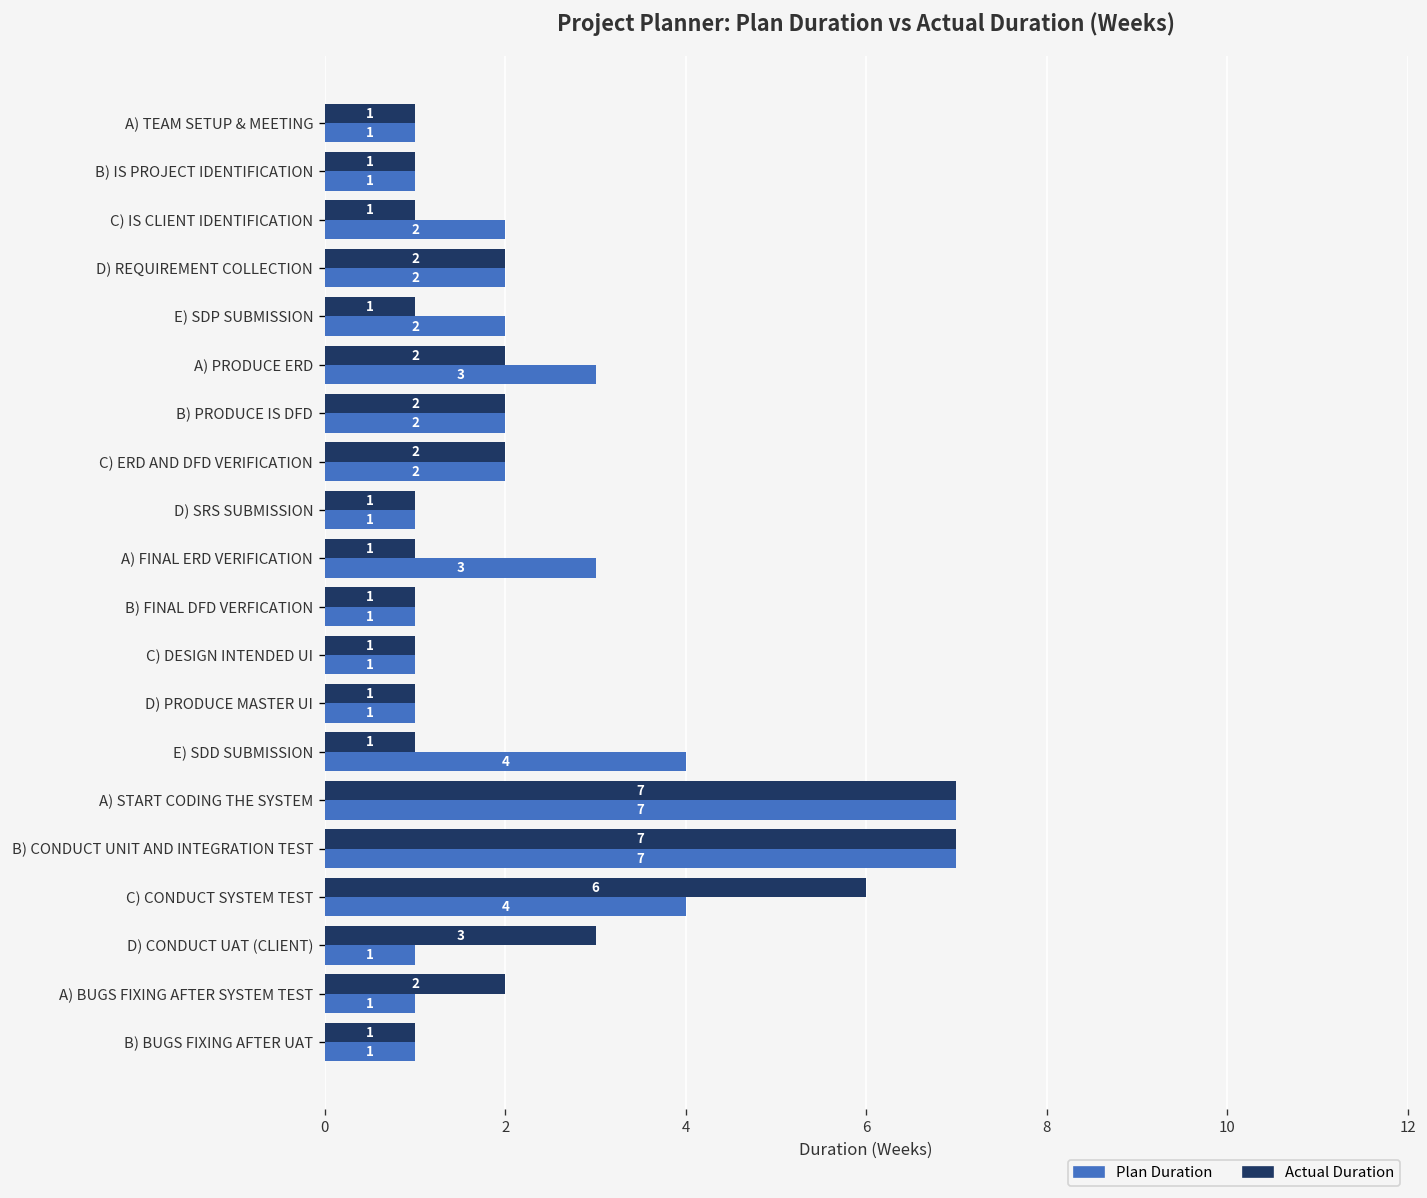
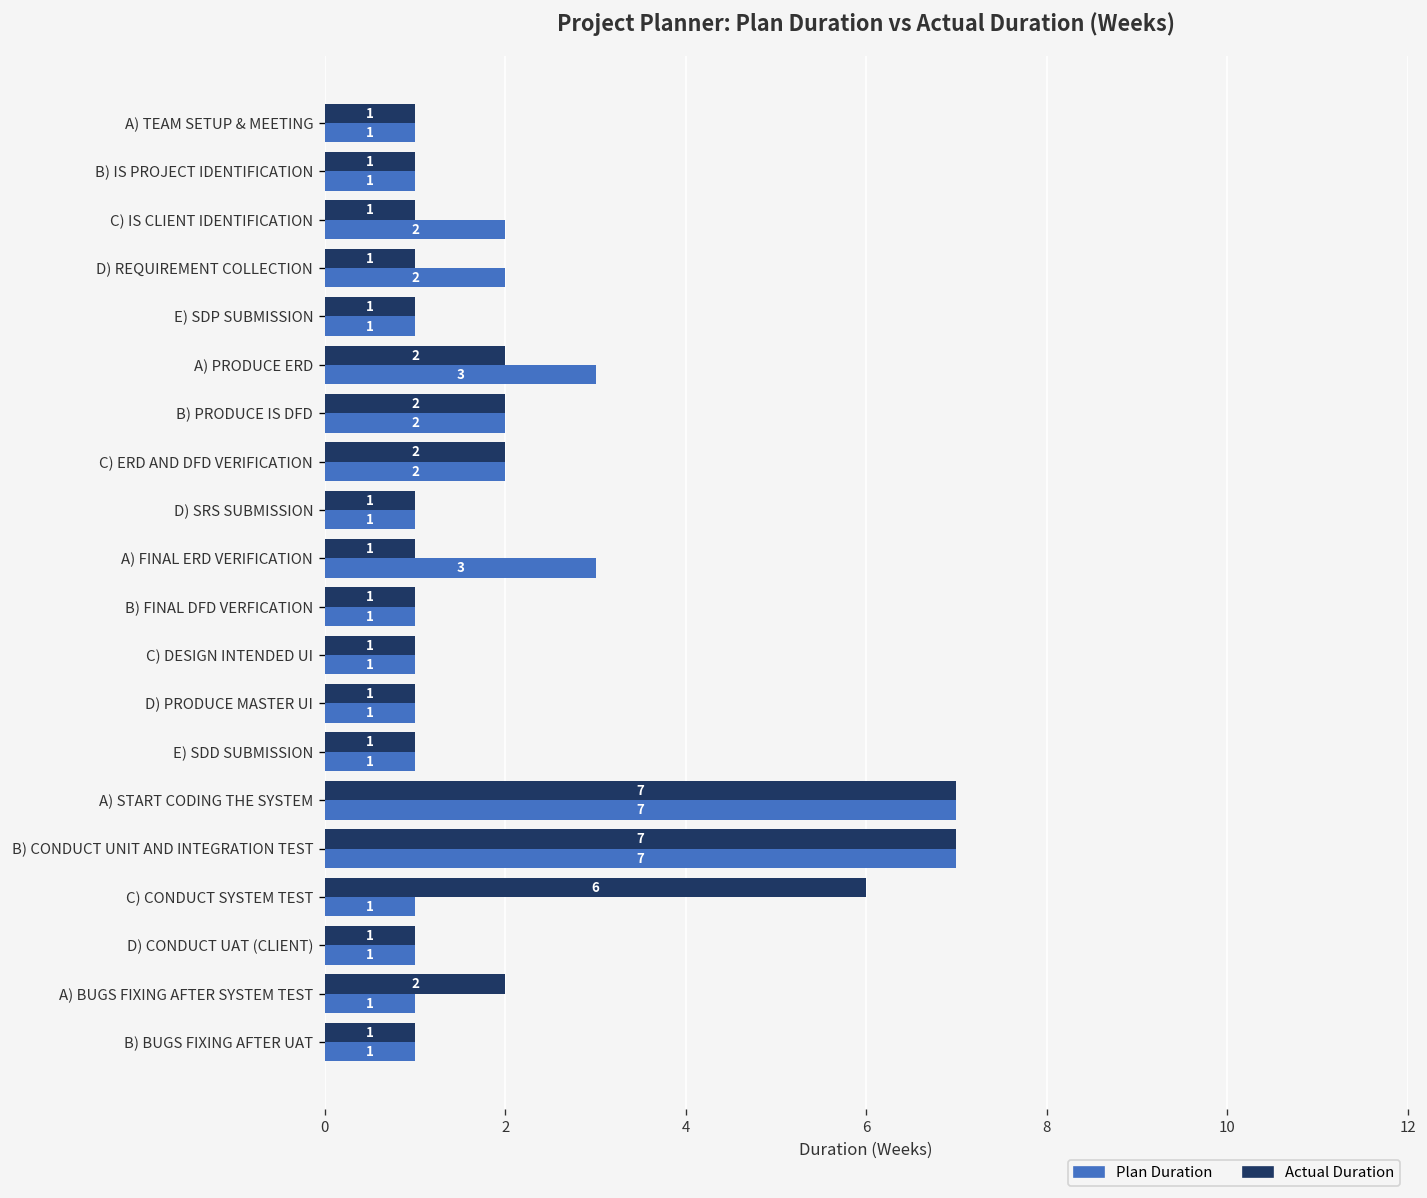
Actual Duration, D) REQUIREMENT COLLECTION: 2 -> 1
Plan Duration, E) SDP SUBMISSION: 2 -> 1
Plan Duration, E) SDD SUBMISSION: 4 -> 1
Plan Duration, C) CONDUCT SYSTEM TEST: 4 -> 1
Actual Duration, D) CONDUCT UAT (CLIENT): 3 -> 1
